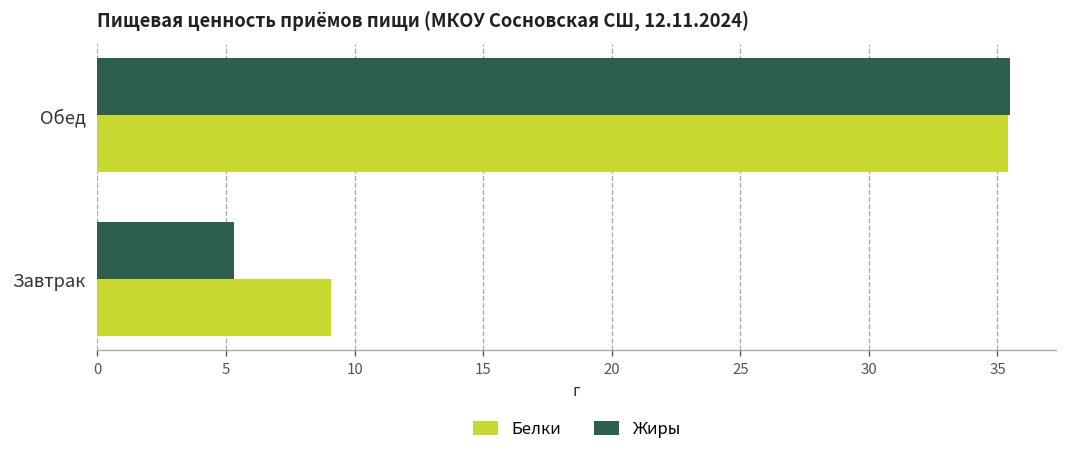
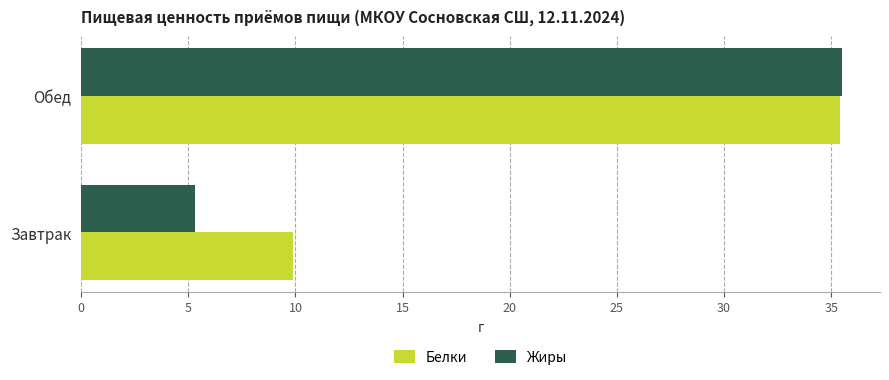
Белки, Завтрак: 9.1 -> 9.9
